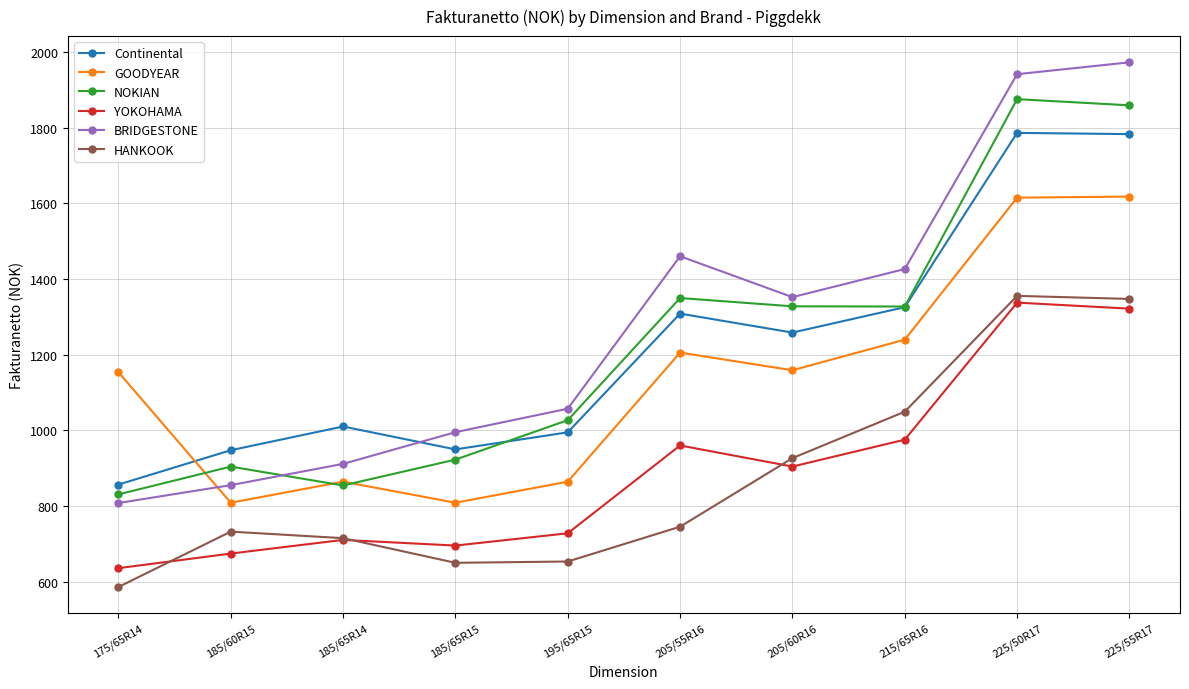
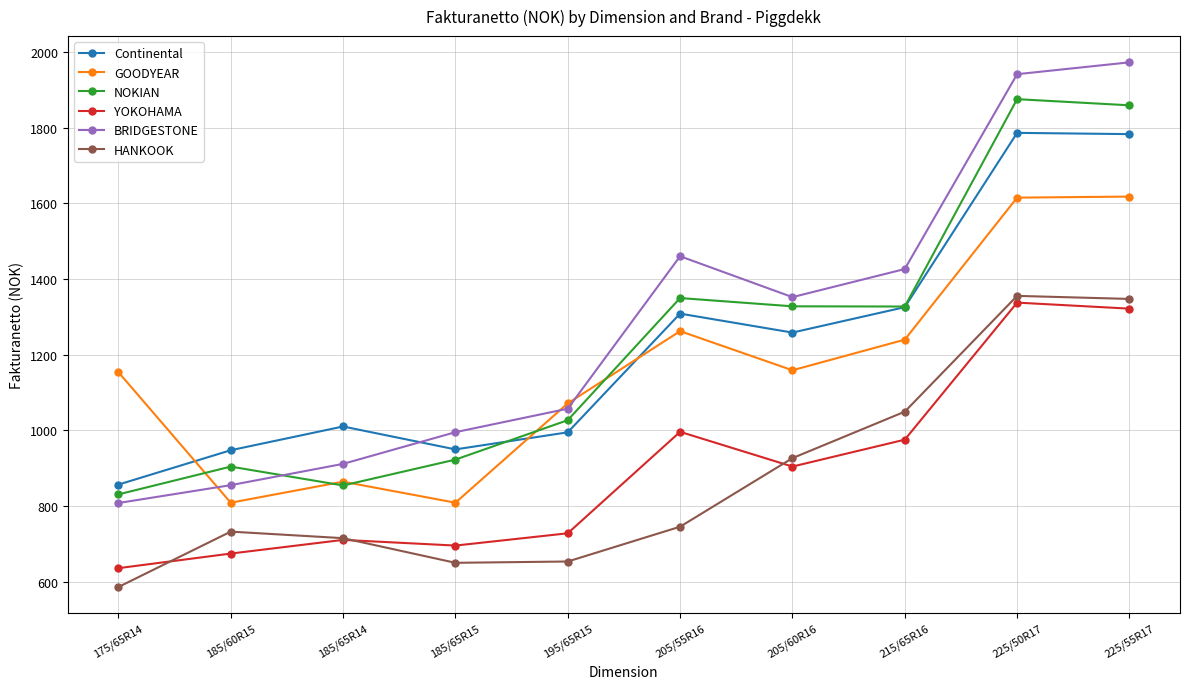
GOODYEAR, 195/65R15: 860 -> 1070
GOODYEAR, 205/55R16: 1210 -> 1260
YOKOHAMA, 205/55R16: 960 -> 1000
